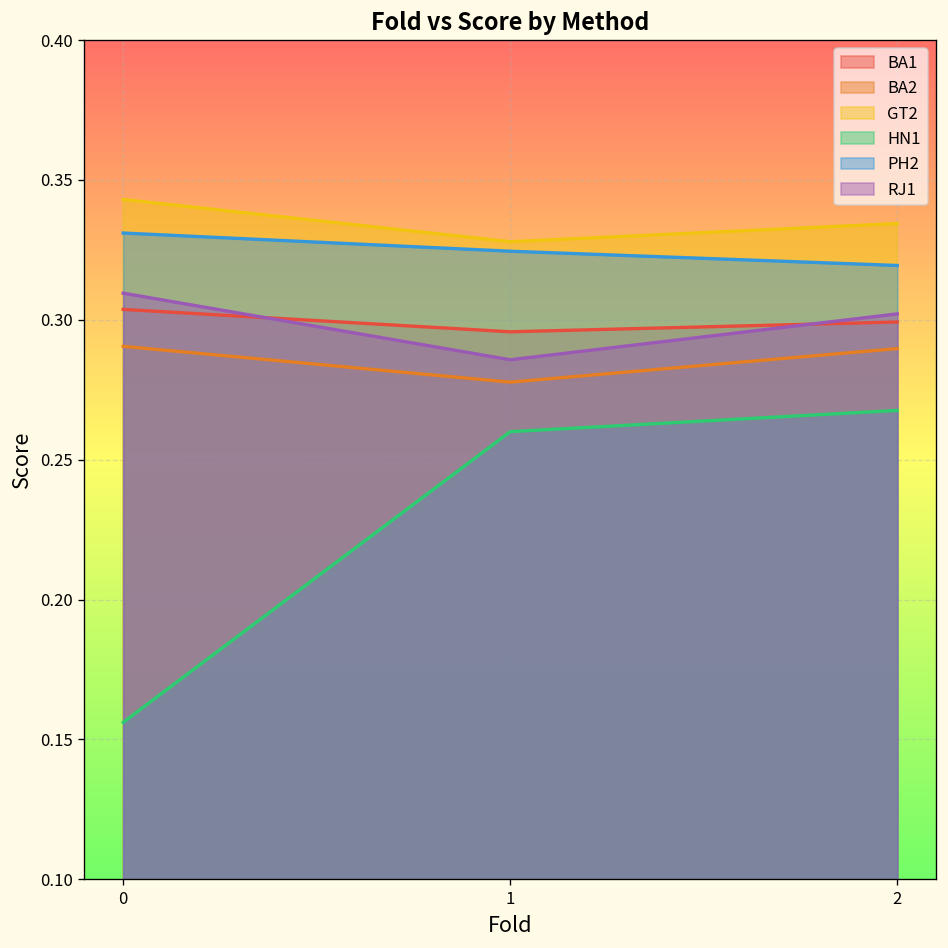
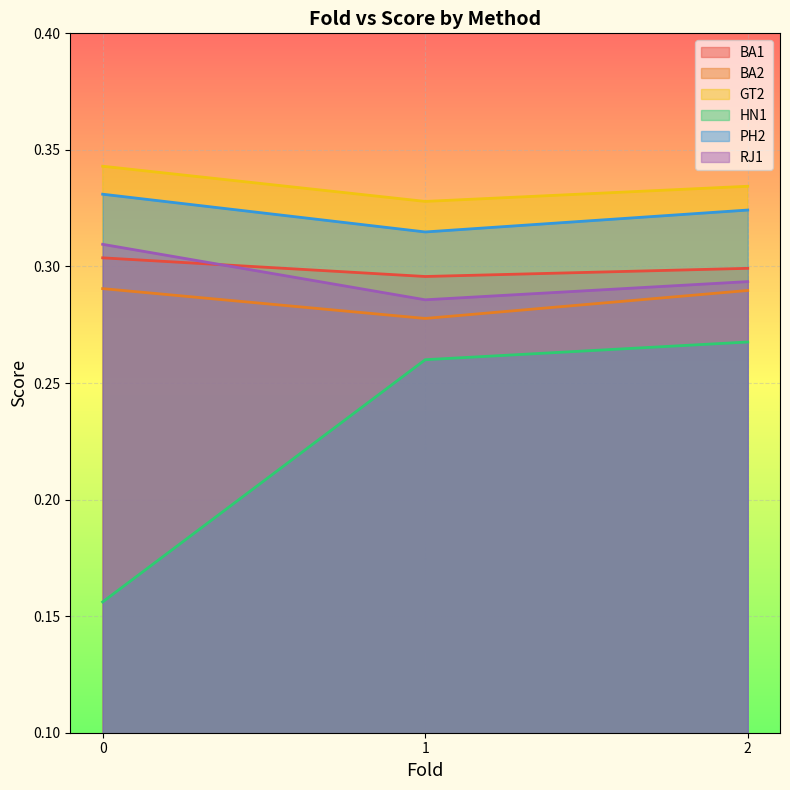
PH2, 1: 0.325 -> 0.315
PH2, 2: 0.319 -> 0.324
RJ1, 2: 0.302 -> 0.294
